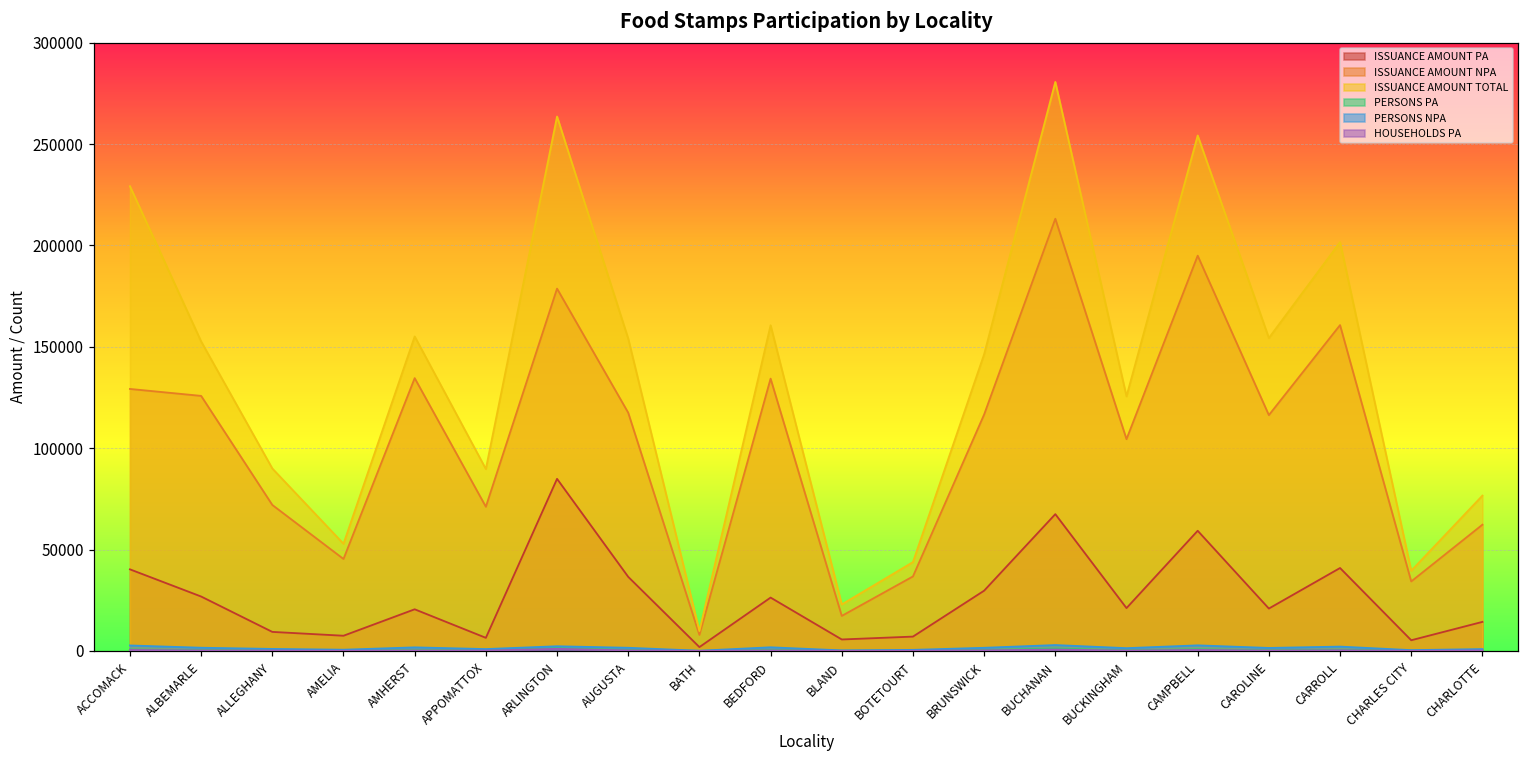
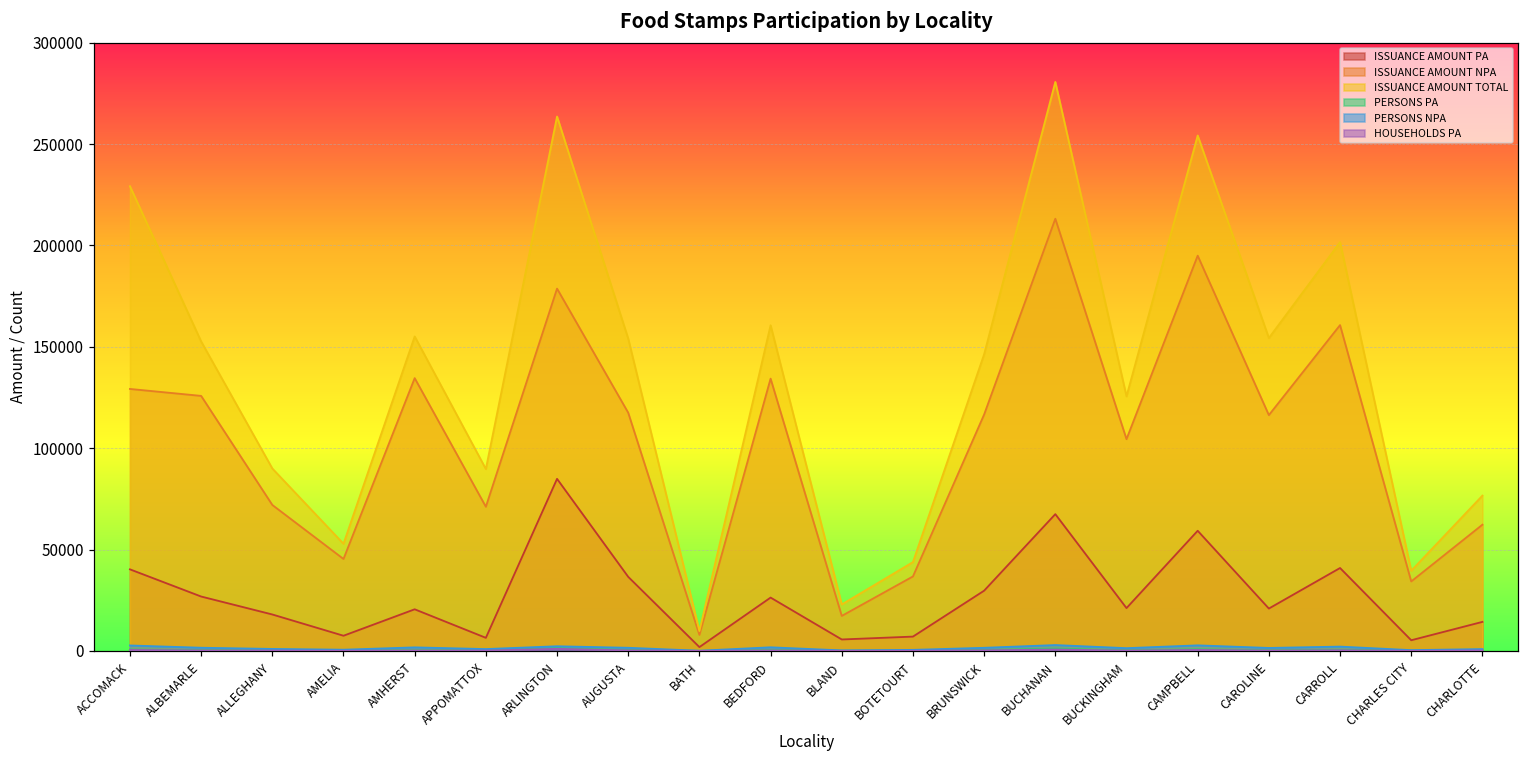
ISSUANCE AMOUNT PA, ALLEGHANY: 9000 -> 18000
